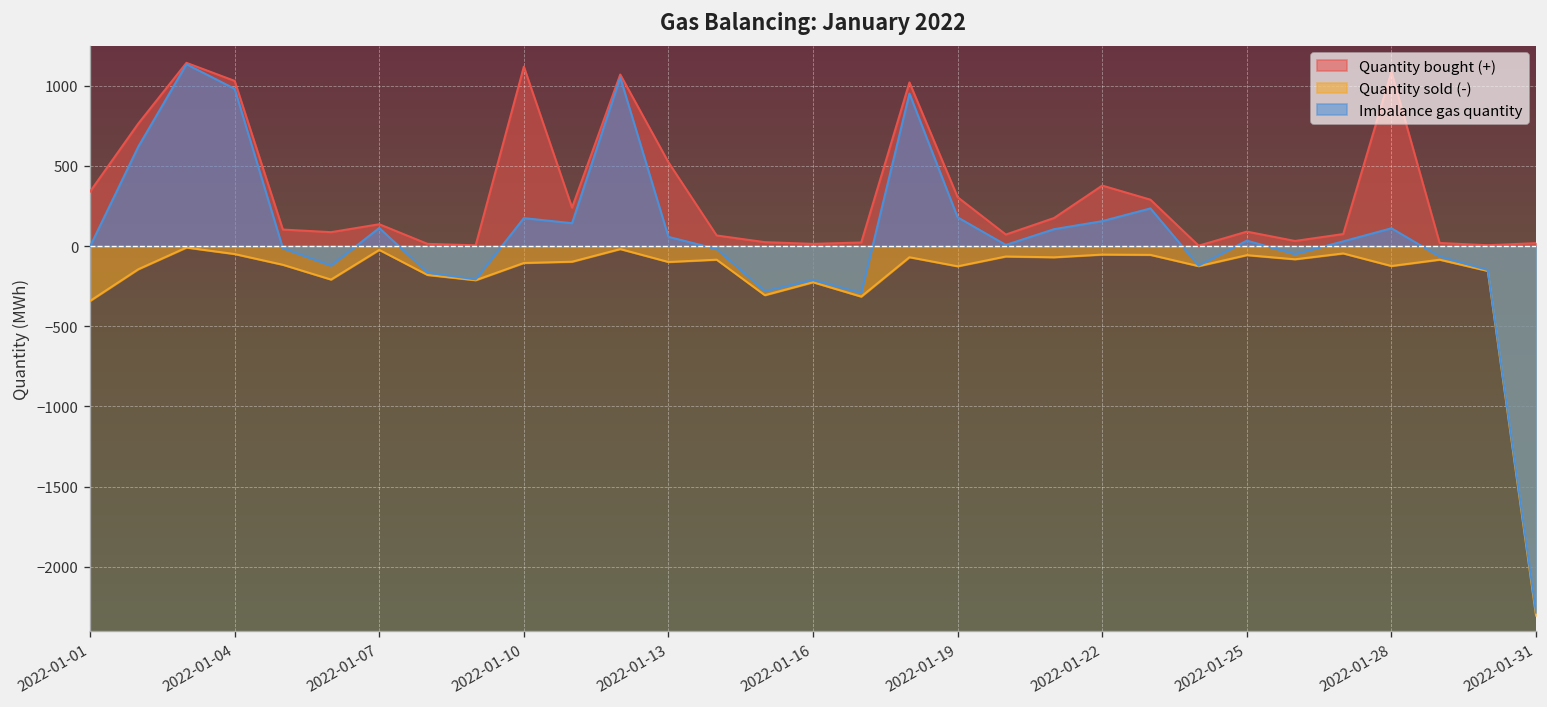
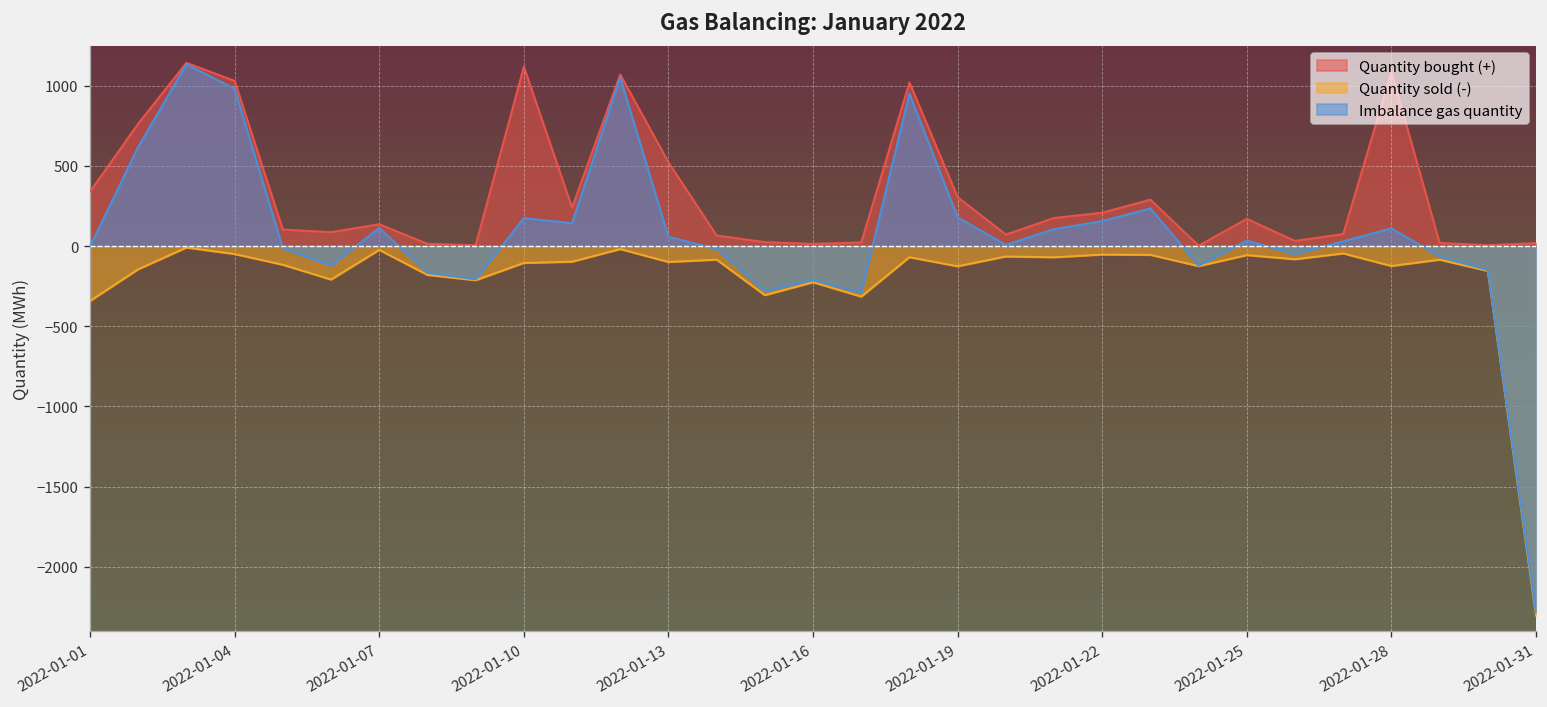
Quantity bought (+), 2022-01-22: 380 -> 210
Quantity bought (+), 2022-01-25: 90 -> 170
